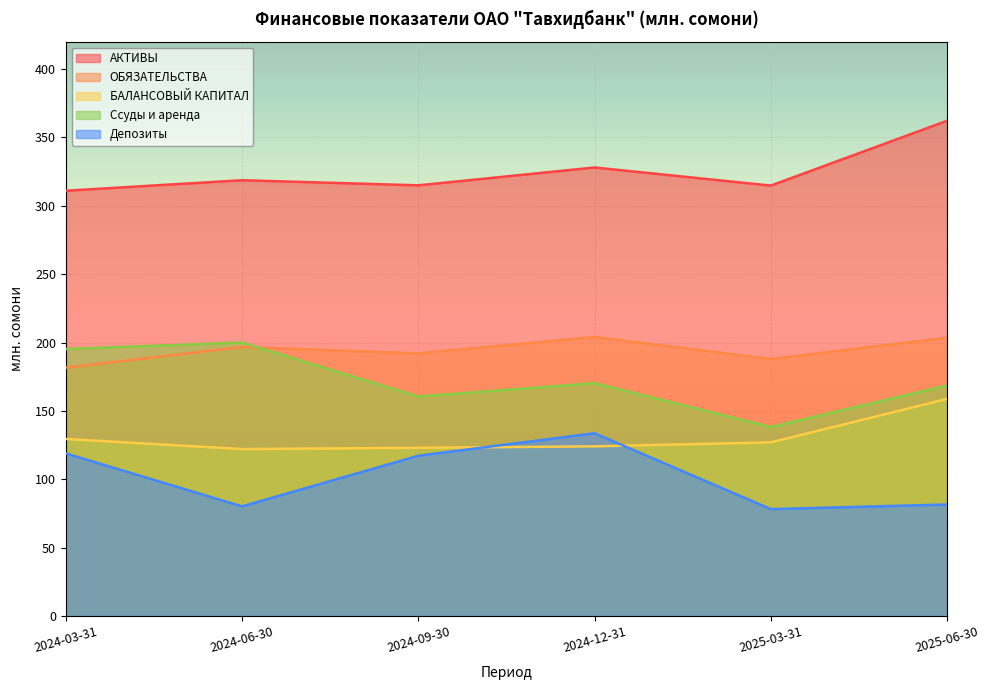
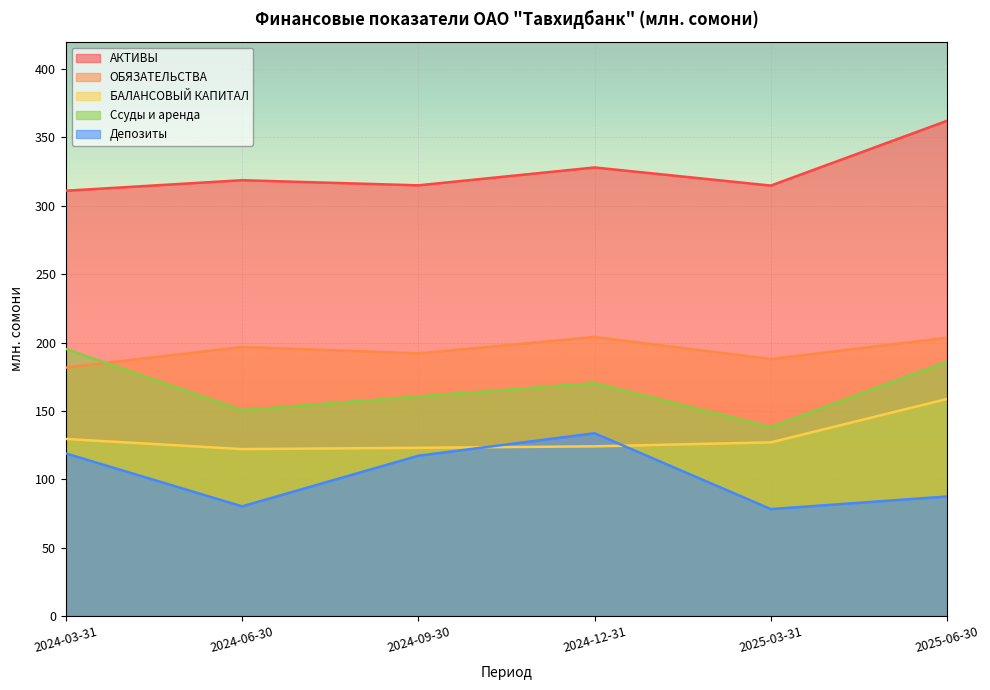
Ссуды и аренда, 2024-06-30: 200 -> 151
Ссуды и аренда, 2025-06-30: 169 -> 186
Депозиты, 2025-06-30: 81 -> 87
